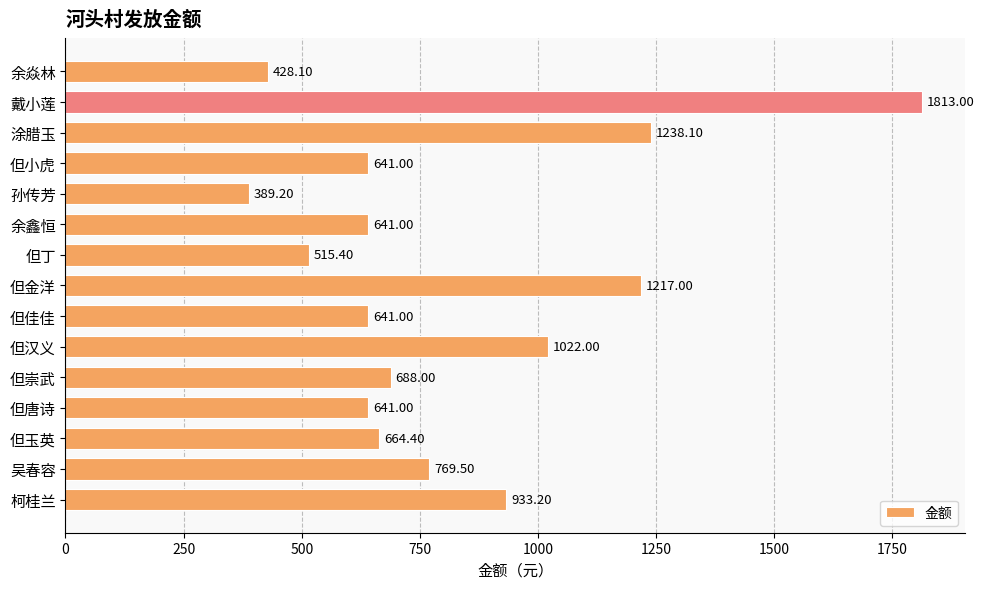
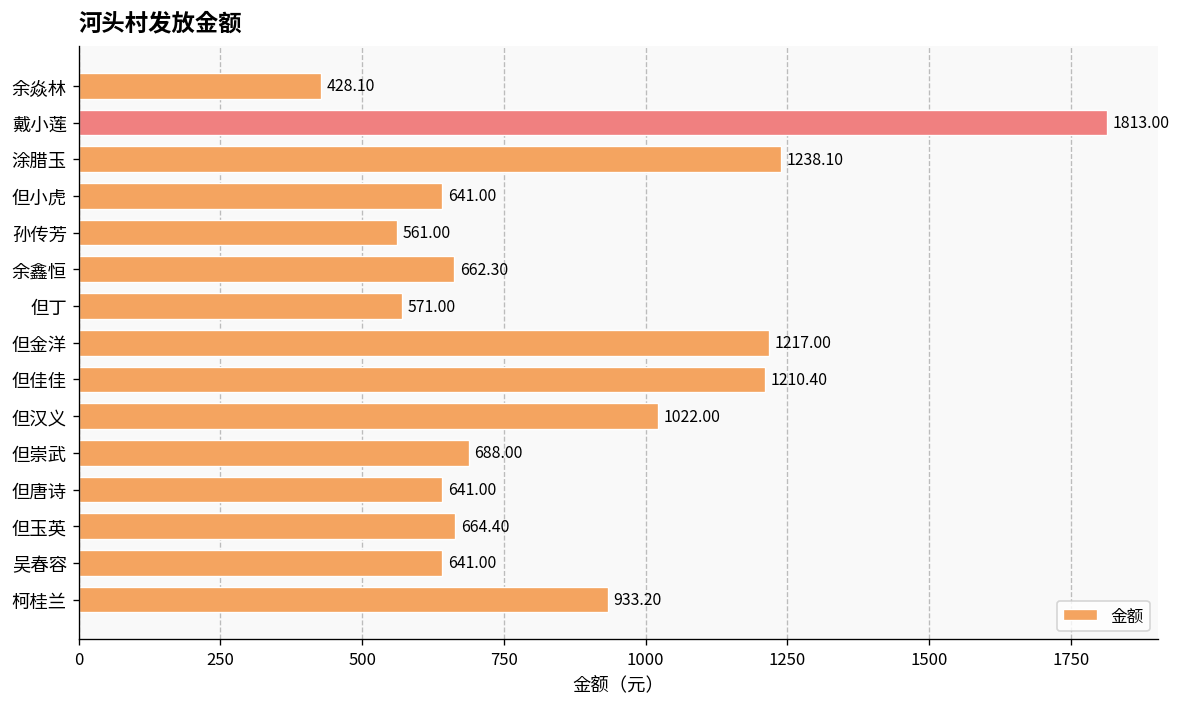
孙传芳: 389.20 -> 561.00
余鑫恒: 641.00 -> 662.30
但丁: 515.40 -> 571.00
但佳佳: 641.00 -> 1210.40
吴春容: 769.50 -> 641.00
